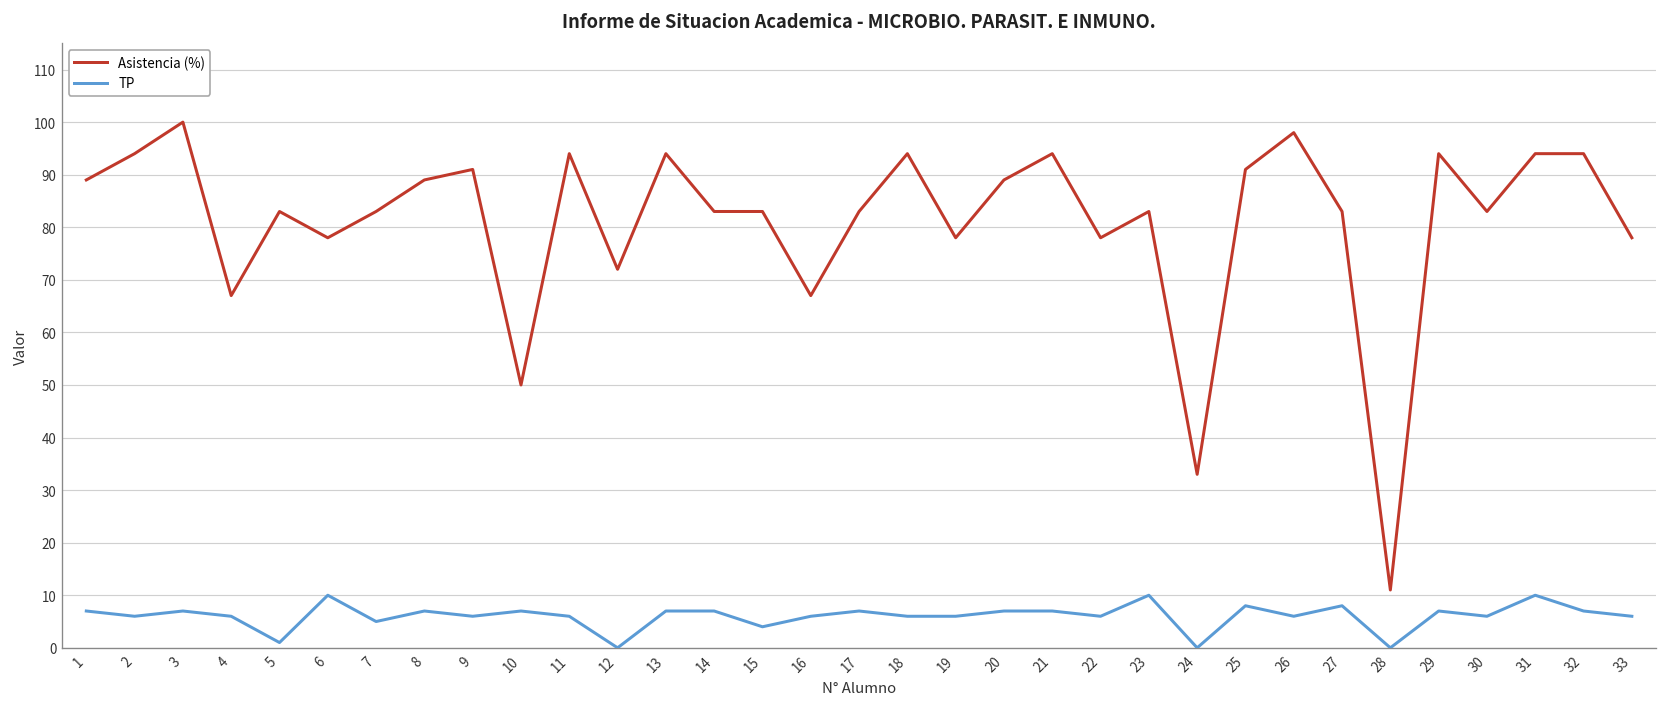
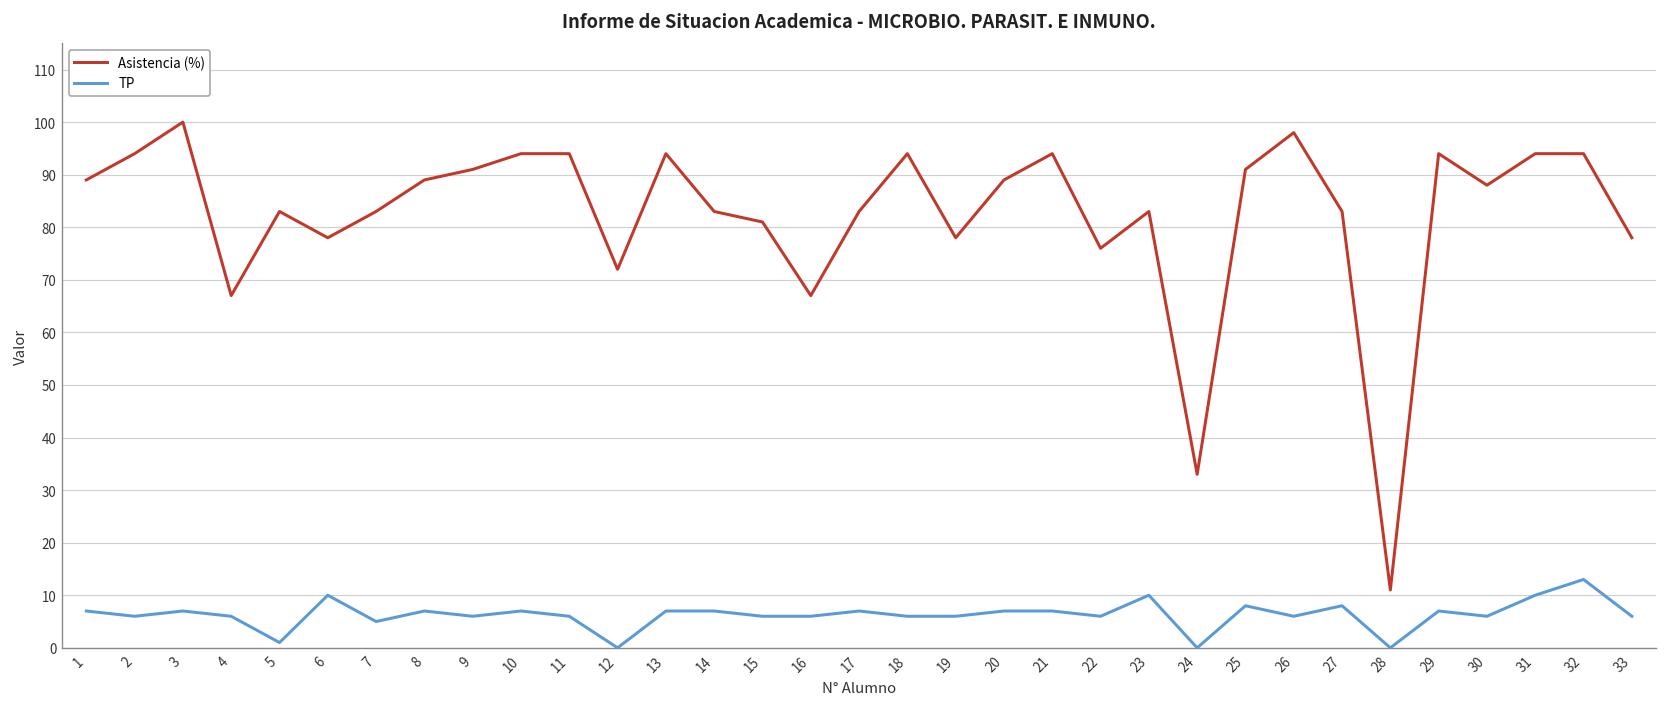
Asistencia (%), 10: 50 -> 94
Asistencia (%), 15: 83 -> 81
TP, 15: 4 -> 6
Asistencia (%), 22: 78 -> 76
Asistencia (%), 30: 83 -> 88
TP, 32: 7 -> 13
